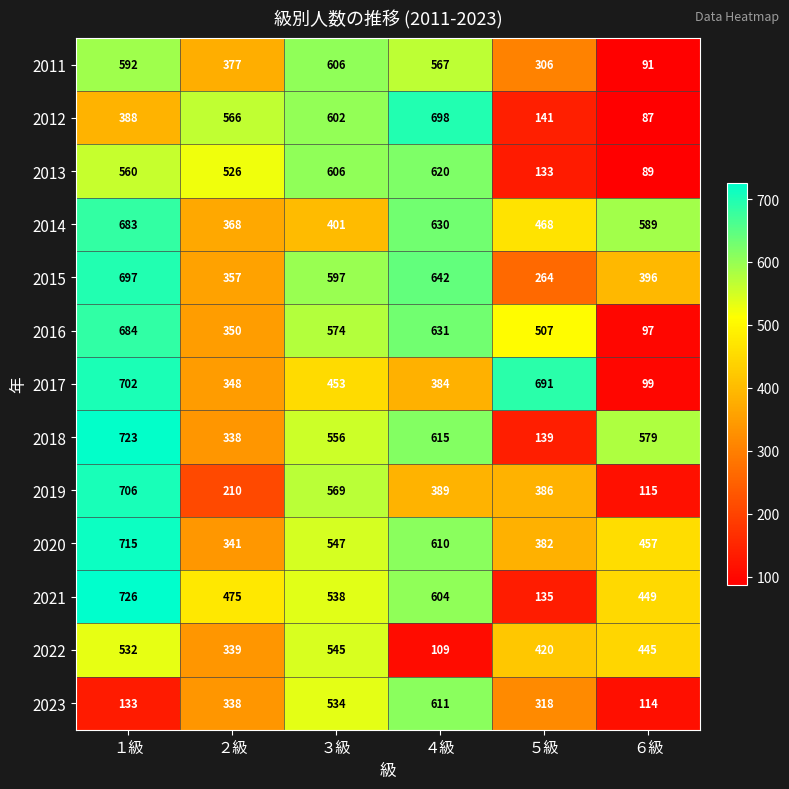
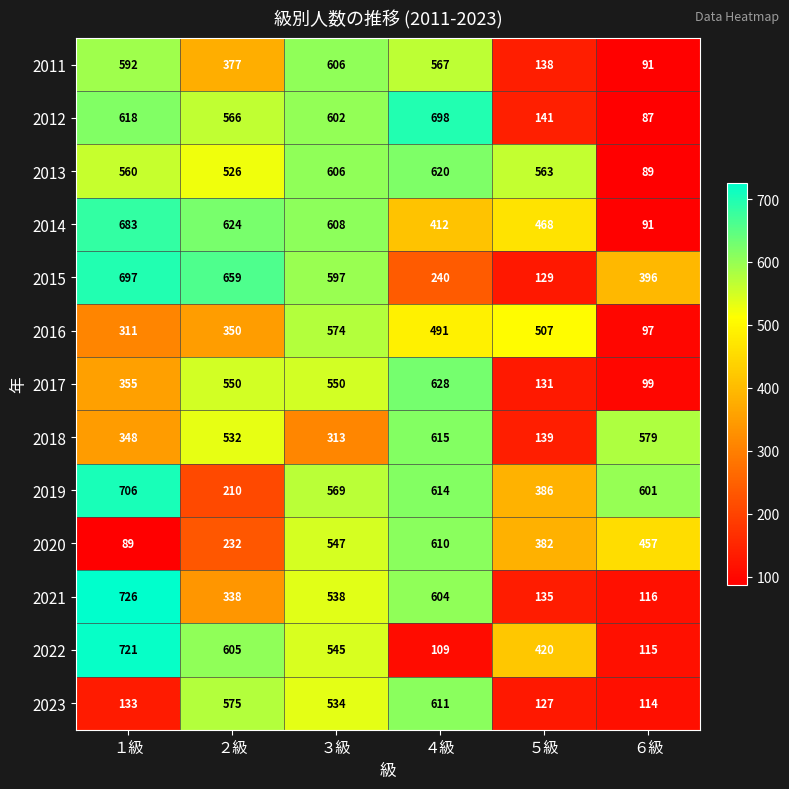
2011, ５級: 306 -> 138
2012, １級: 388 -> 618
2013, ５級: 133 -> 563
2014, ２級: 368 -> 624
2014, ３級: 401 -> 608
2014, ４級: 630 -> 412
2014, ６級: 589 -> 91
2015, ２級: 357 -> 659
2015, ４級: 642 -> 240
2015, ５級: 264 -> 129
2016, １級: 684 -> 311
2016, ４級: 631 -> 491
2017, １級: 702 -> 355
2017, ２級: 348 -> 550
2017, ３級: 453 -> 550
2017, ４級: 384 -> 628
2017, ５級: 691 -> 131
2018, １級: 723 -> 348
2018, ２級: 338 -> 532
2018, ３級: 556 -> 313
2019, ４級: 389 -> 614
2019, ６級: 115 -> 601
2020, １級: 715 -> 89
2020, ２級: 341 -> 232
2021, ２級: 475 -> 338
2021, ６級: 449 -> 116
2022, １級: 532 -> 721
2022, ２級: 339 -> 605
2022, ６級: 445 -> 115
2023, ２級: 338 -> 575
2023, ５級: 318 -> 127
